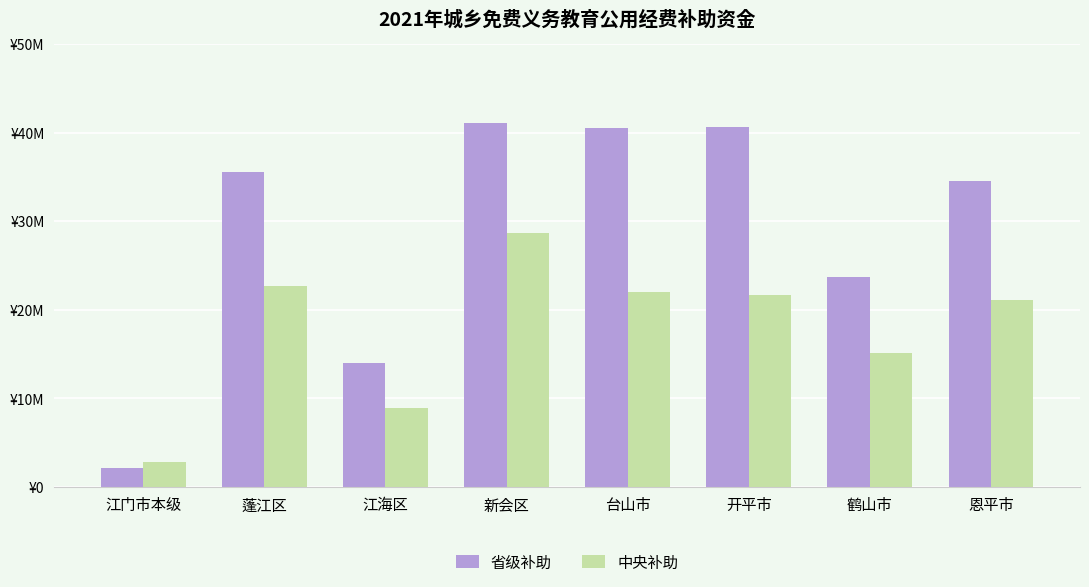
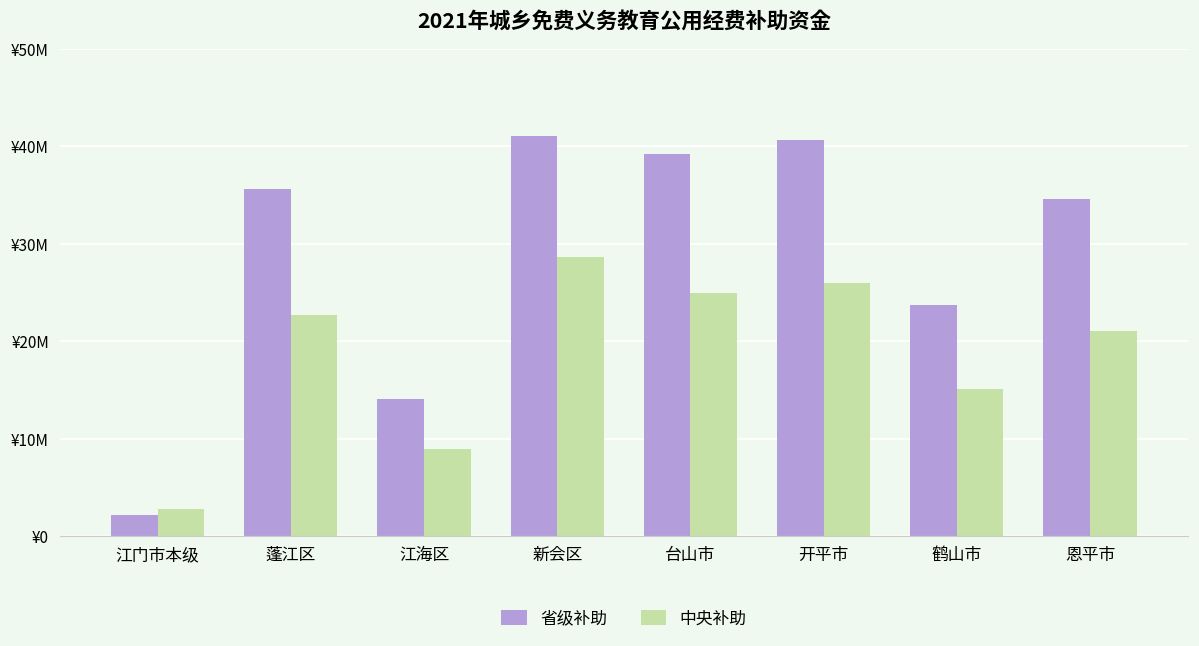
省级补助, 台山市: ¥40000000 -> ¥39000000
中央补助, 台山市: ¥22000000 -> ¥25000000
中央补助, 开平市: ¥22000000 -> ¥26000000
